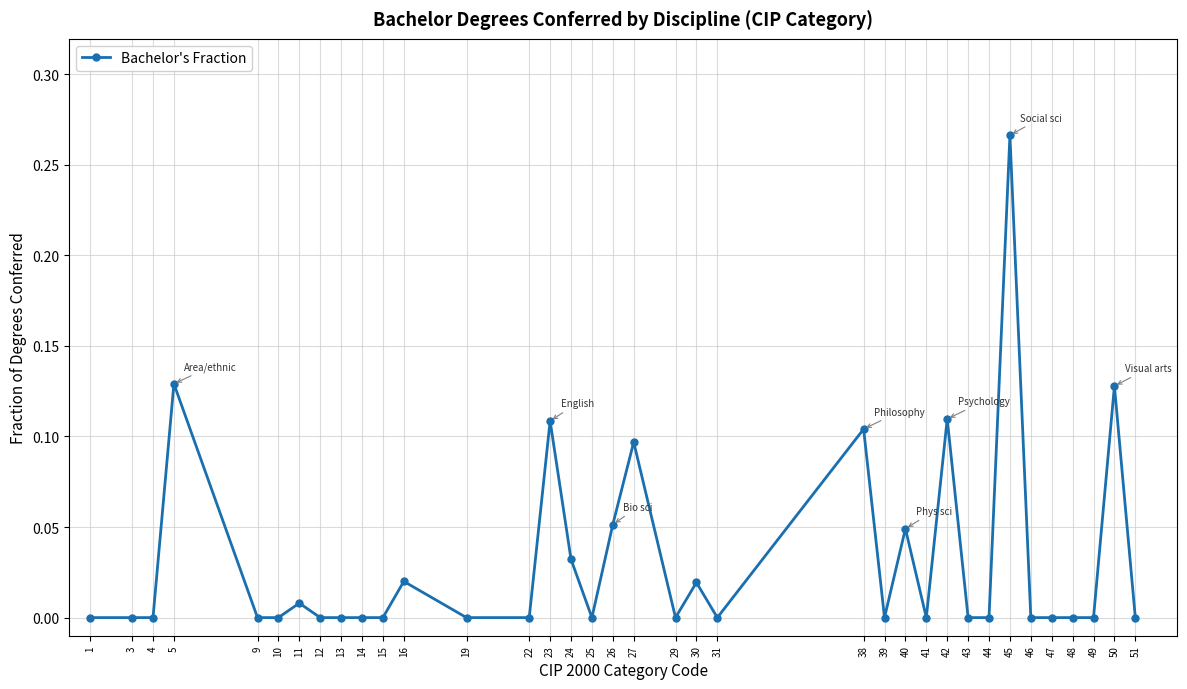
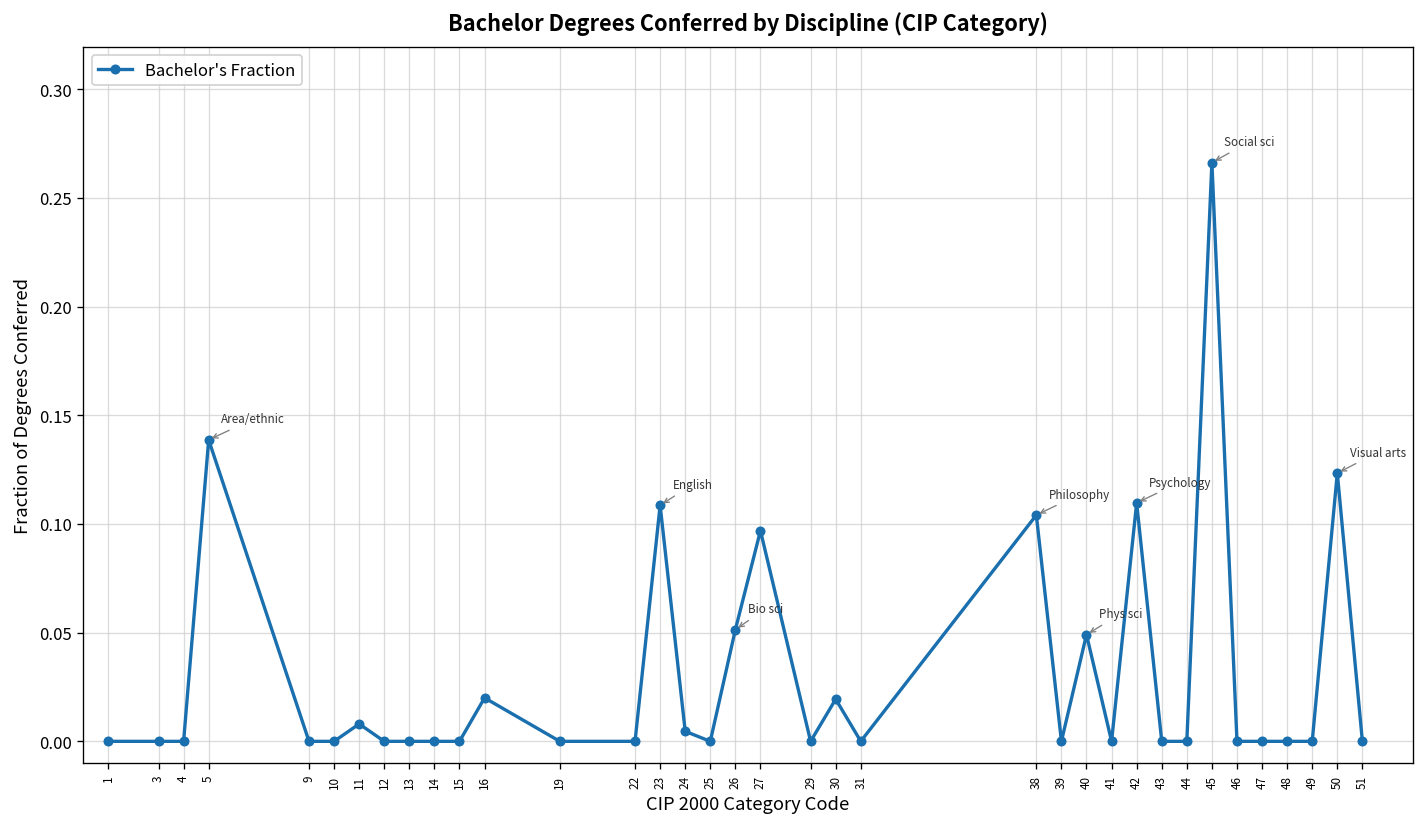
5: 0.129 -> 0.139
24: 0.032 -> 0.005
50: 0.128 -> 0.123
